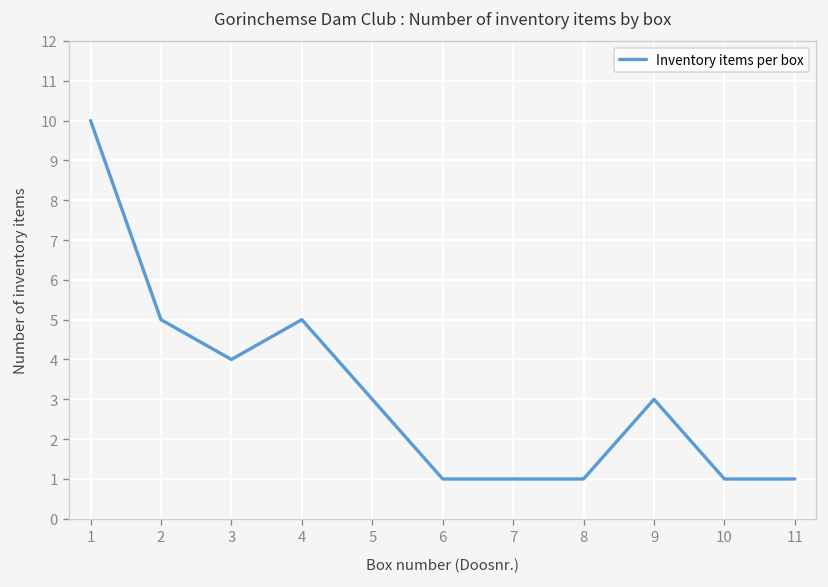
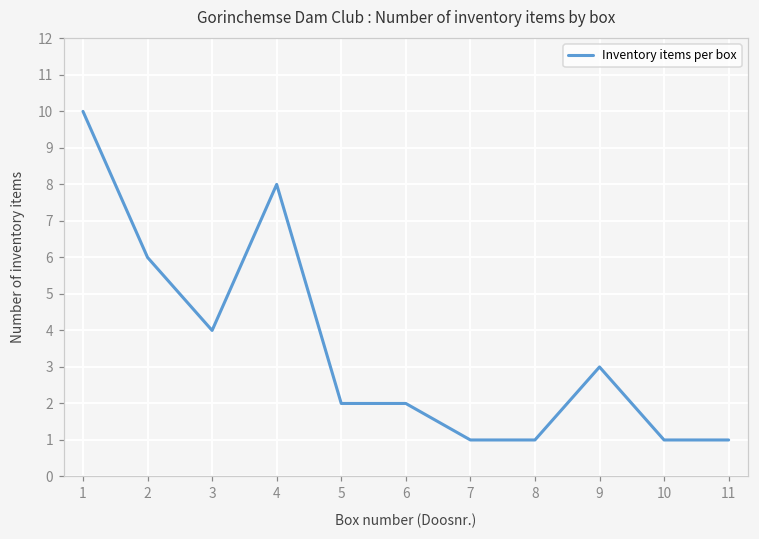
2: 5 -> 6
4: 5 -> 8
5: 3 -> 2
6: 1 -> 2
